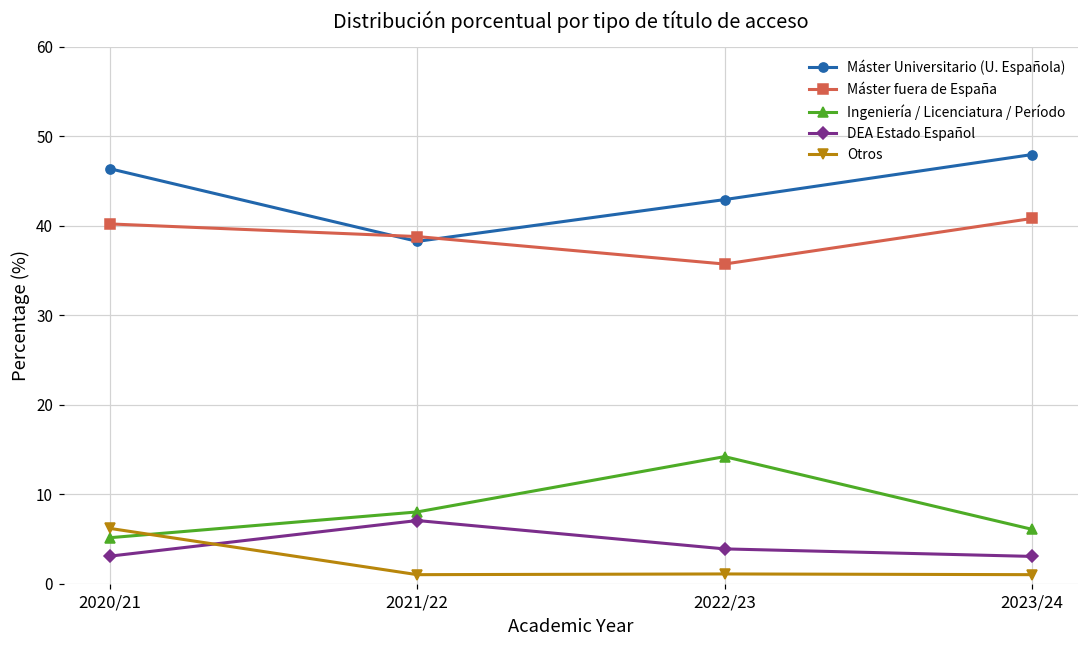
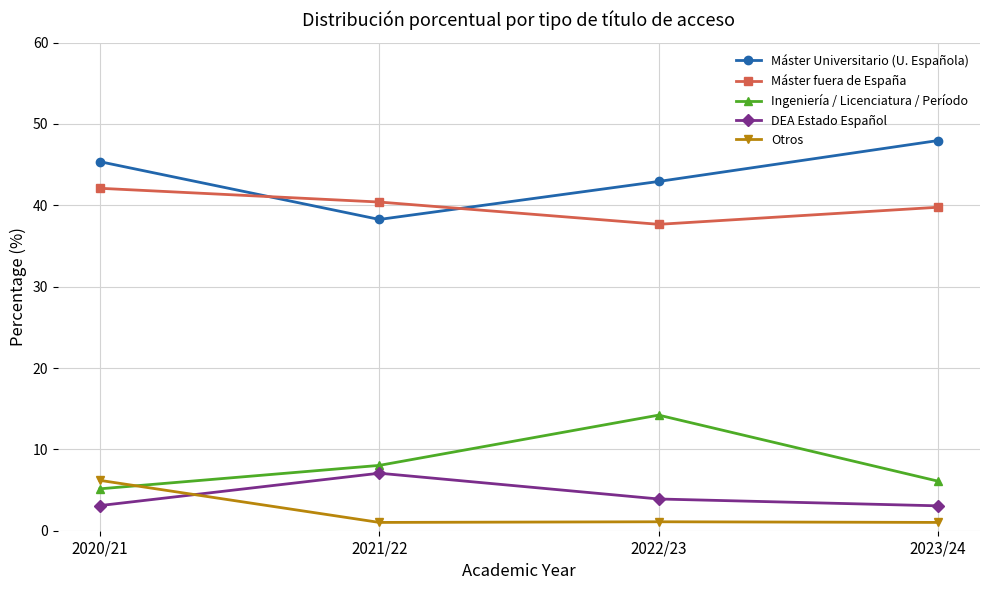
Máster Universitario (U. Española), 2020/21: 46 -> 45
Máster fuera de España, 2020/21: 40 -> 42
Máster fuera de España, 2021/22: 39 -> 40
Máster fuera de España, 2022/23: 36 -> 38
Máster fuera de España, 2023/24: 41 -> 40
